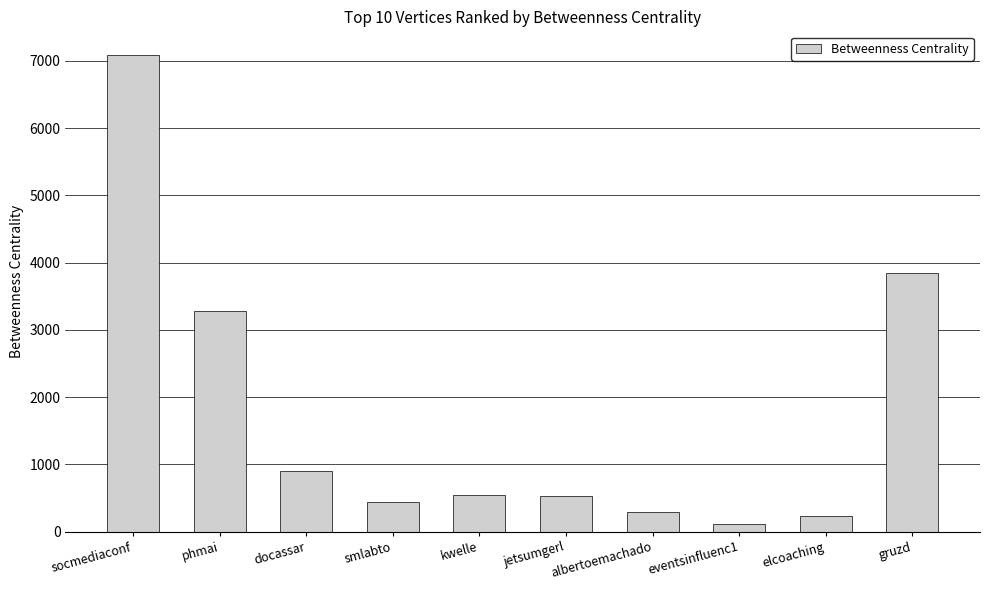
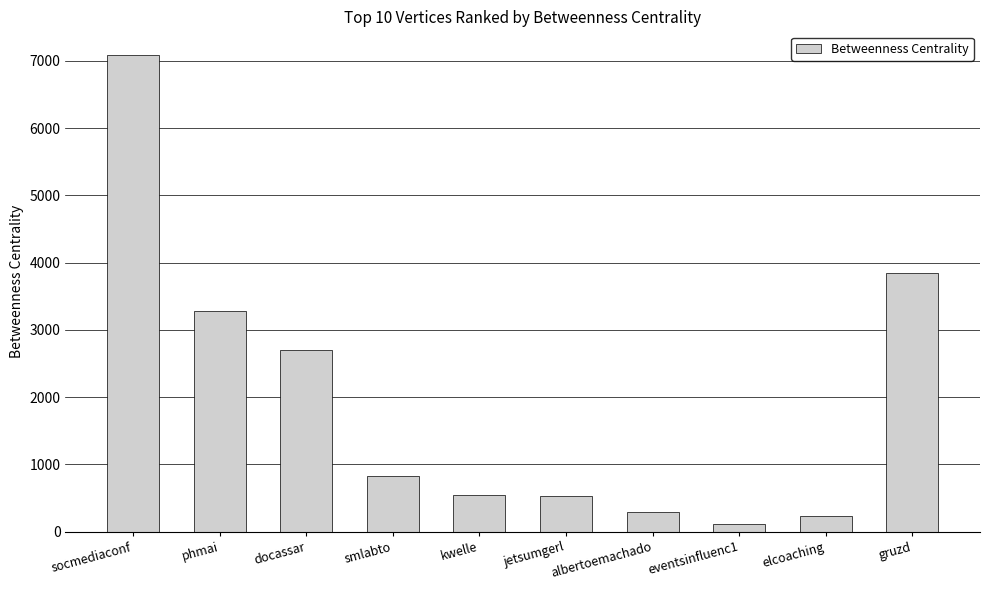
docassar: 900 -> 2700
smlabto: 400 -> 800
